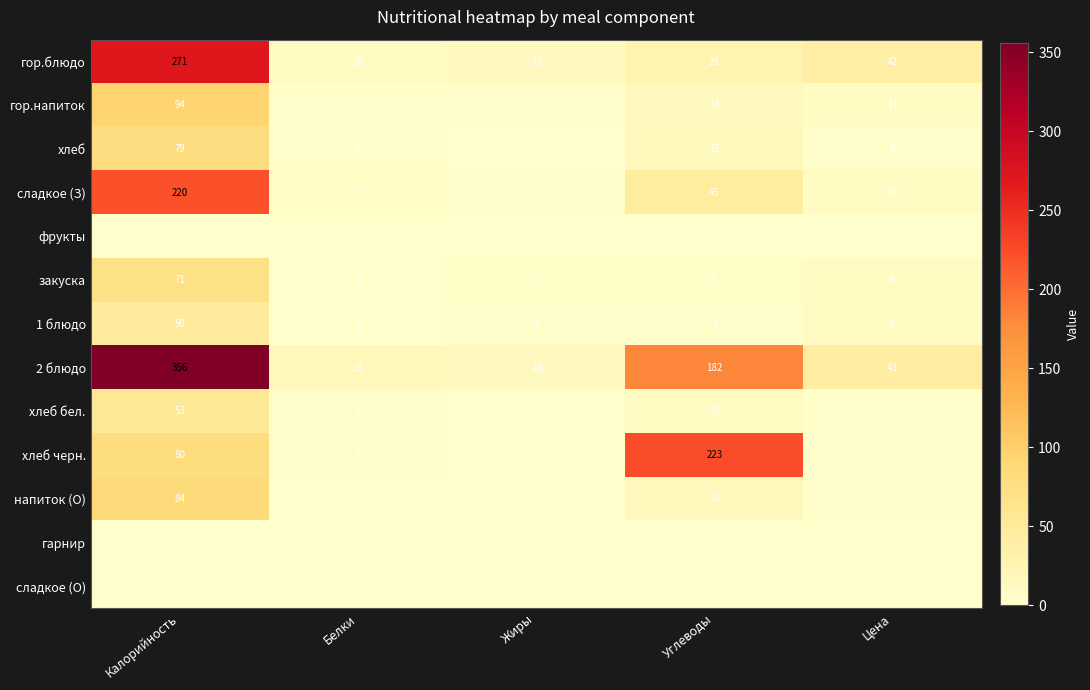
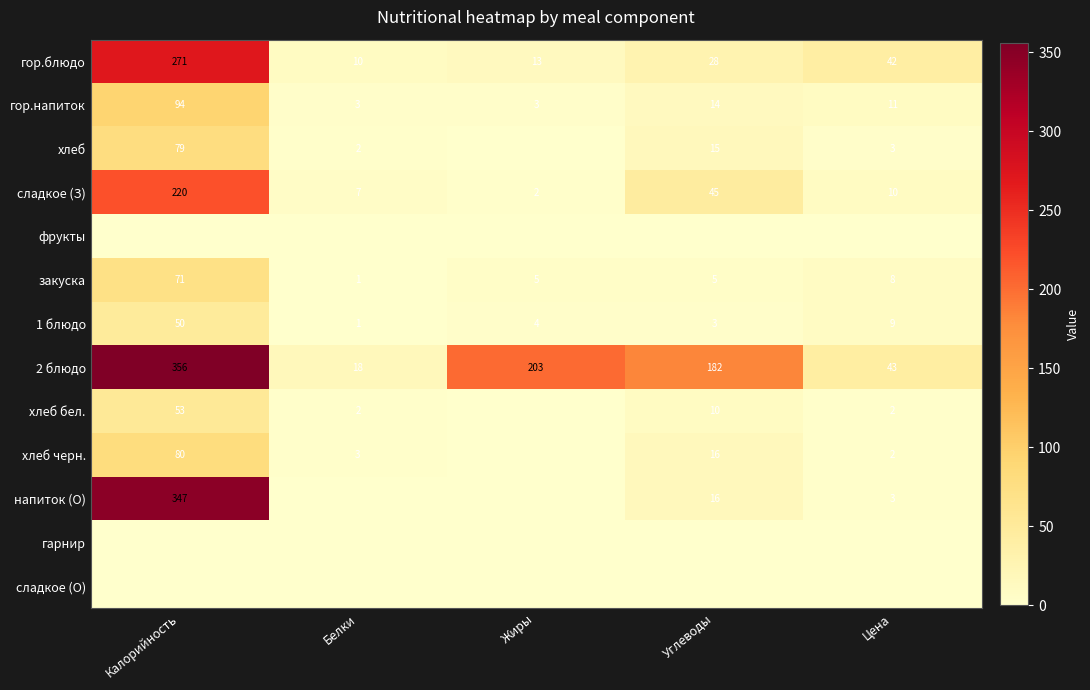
2 блюдо, Жиры: 14 -> 203
хлеб черн., Углеводы: 223 -> 16
напиток (О), Калорийность: 84 -> 347
